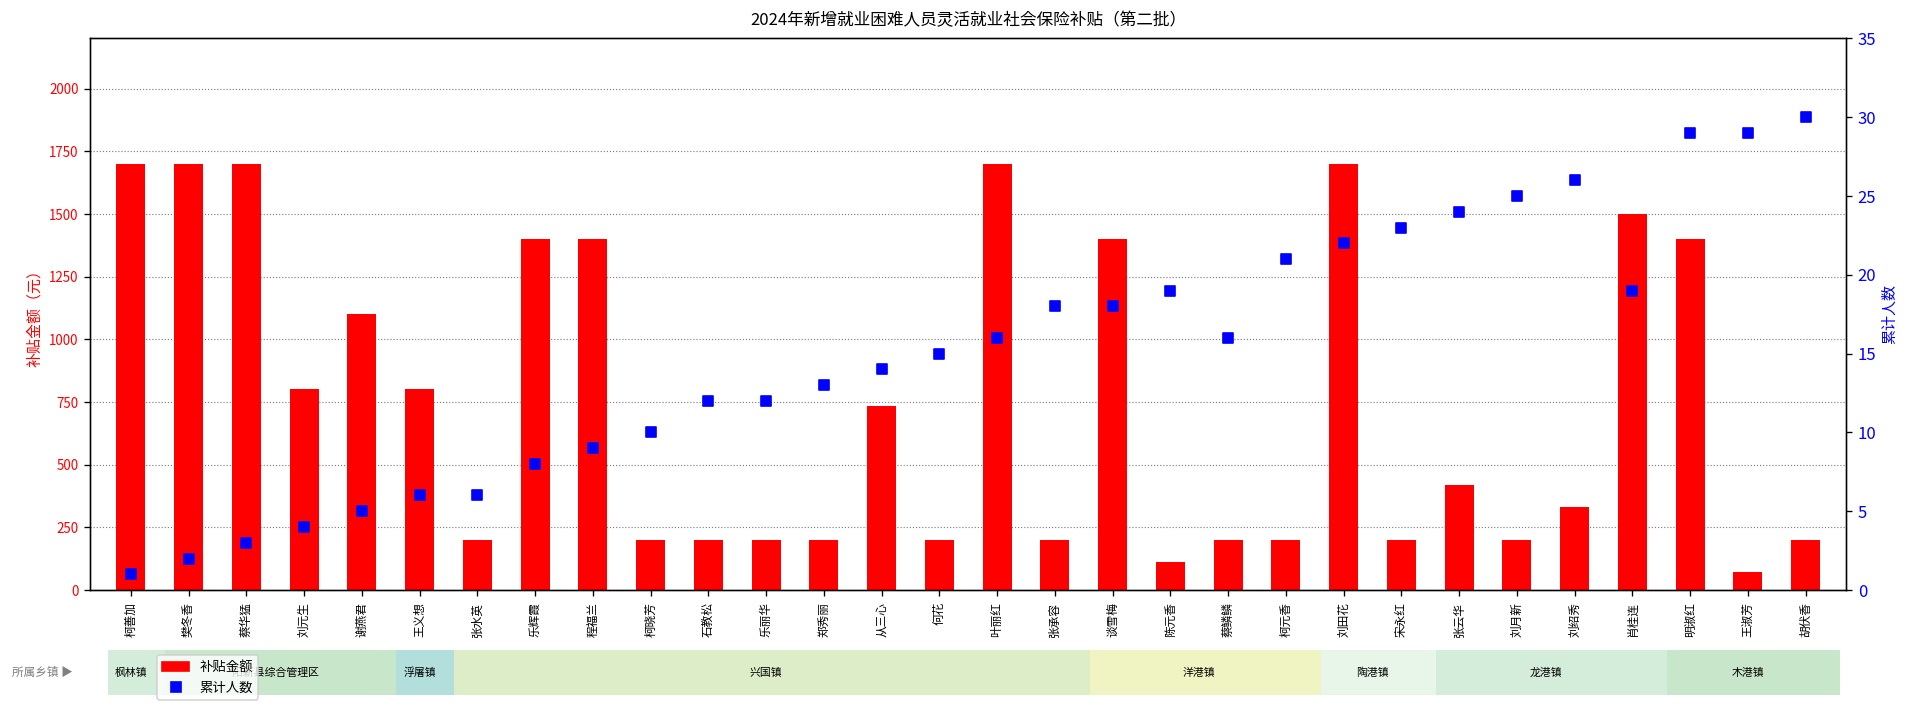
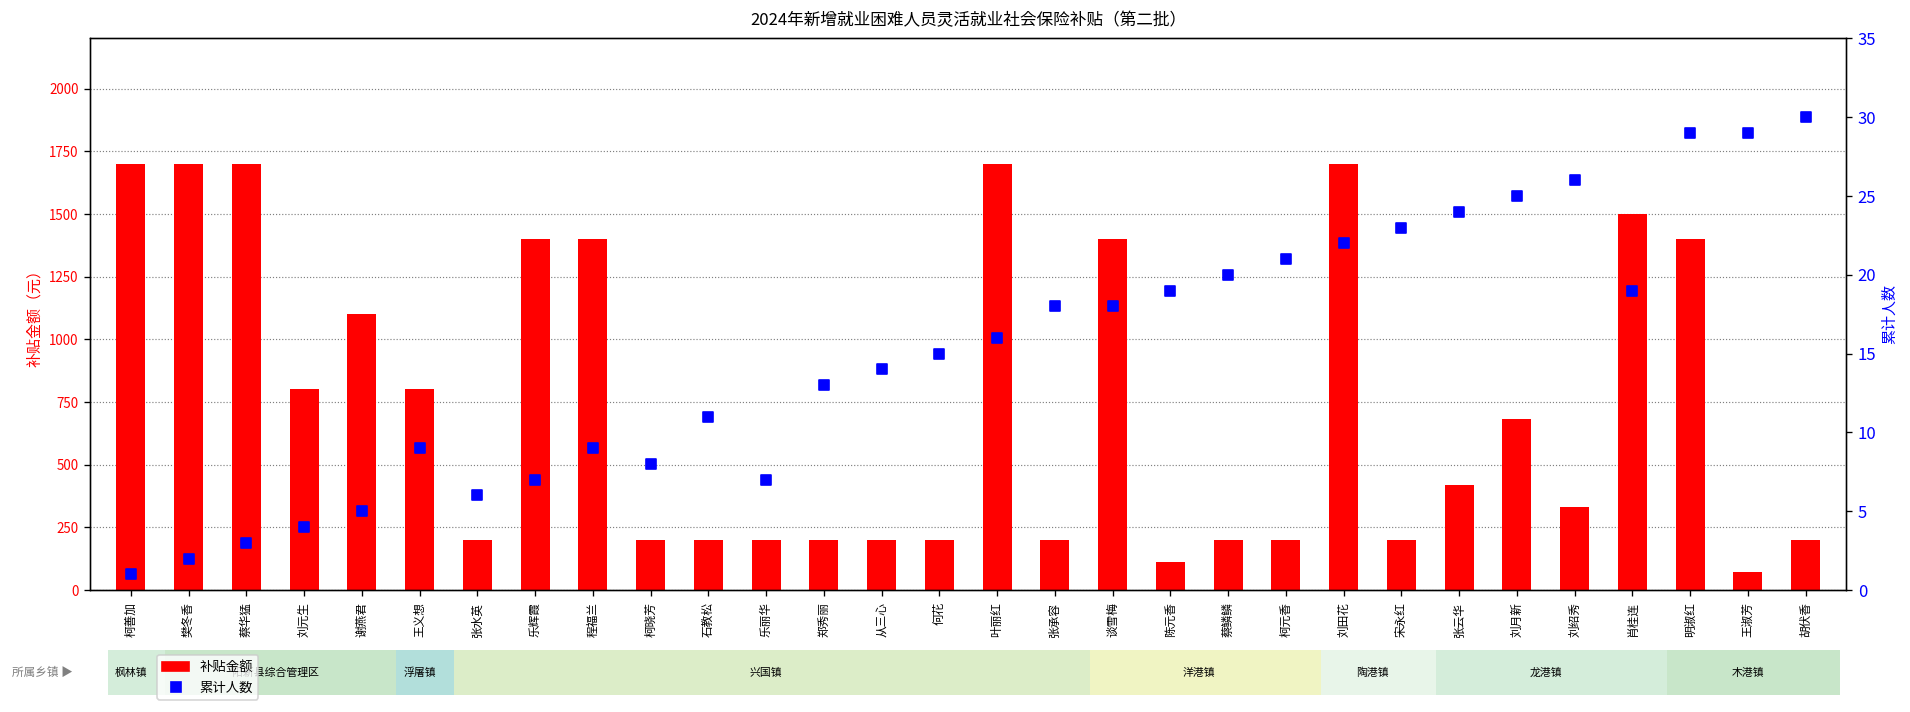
补贴金额, 从三心: 740 -> 200
补贴金额, 刘月新: 200 -> 680
累计人数, 王义想: 6 -> 9
累计人数, 乐辉霞: 8 -> 7
累计人数, 柯晓芳: 10 -> 8
累计人数, 石教松: 12 -> 11
累计人数, 乐丽华: 12 -> 7
累计人数, 蔡鳞鳞: 16 -> 20
